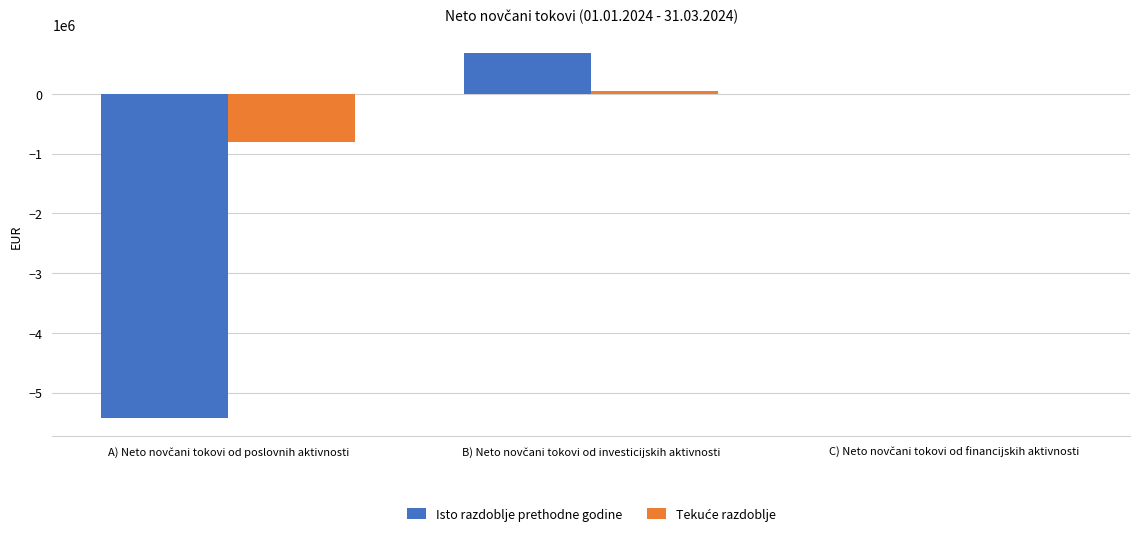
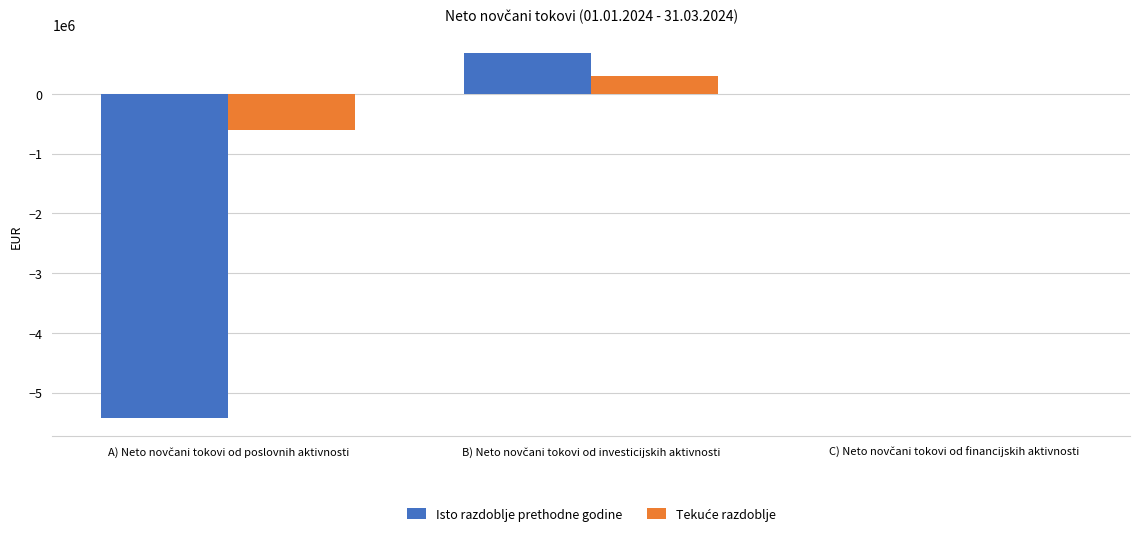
Tekuće razdoblje, A) Neto novčani tokovi od poslovnih aktivnosti: -800000 -> -600000
Tekuće razdoblje, B) Neto novčani tokovi od investicijskih aktivnosti: 0 -> 300000
